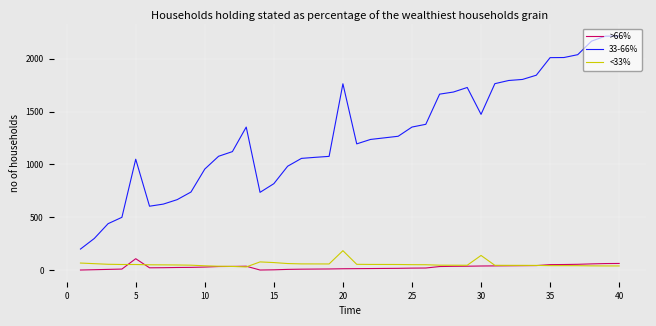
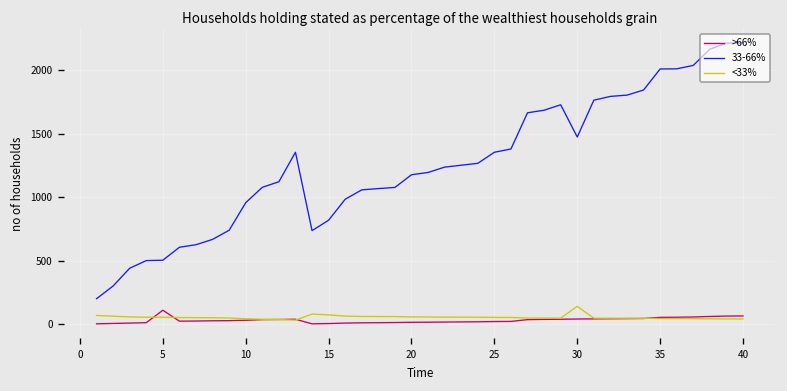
33-66%, 5: 1050 -> 500
33-66%, 20: 1760 -> 1180
<33%, 20: 180 -> 60
